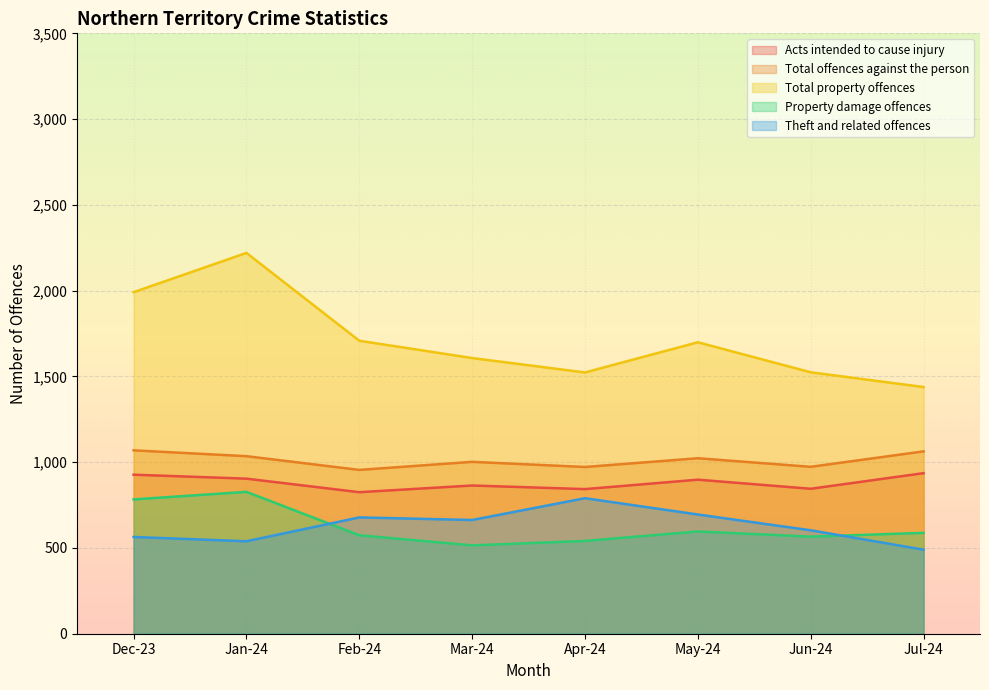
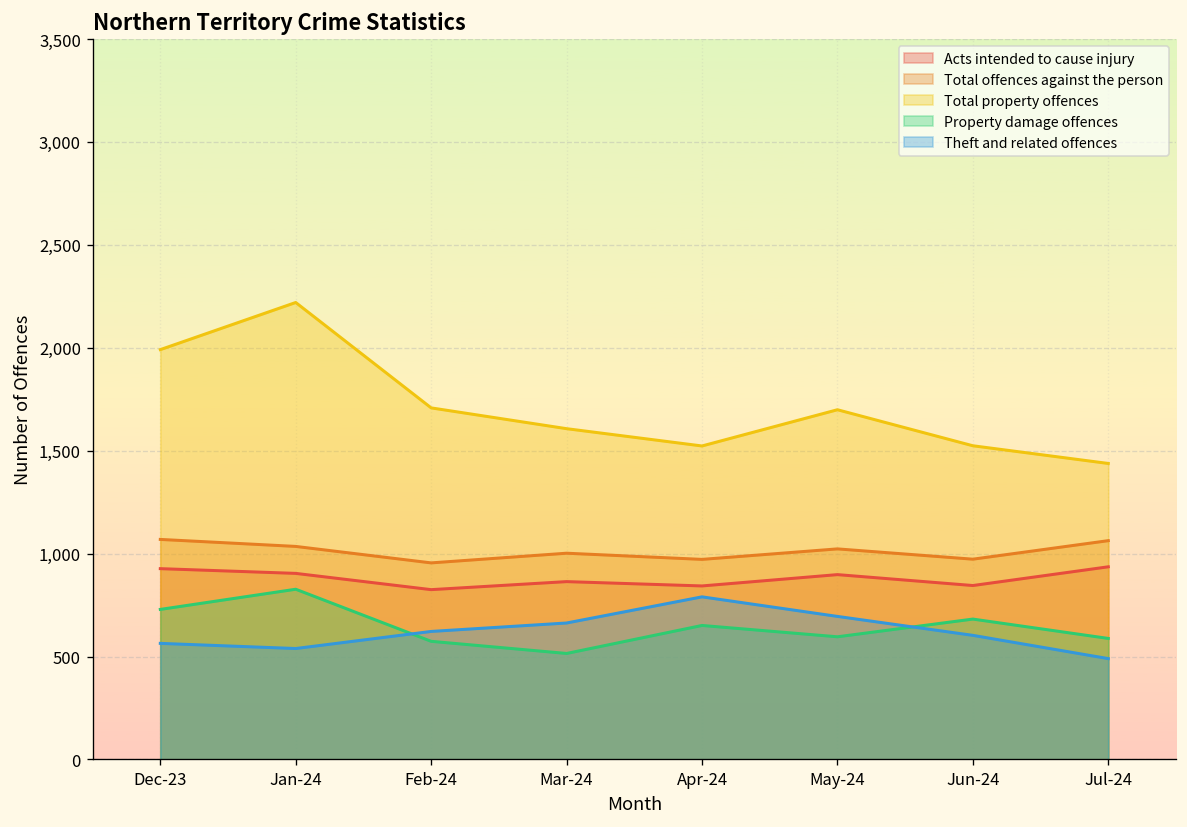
Property damage offences, Dec-23: 780 -> 730
Theft and related offences, Feb-24: 680 -> 620
Property damage offences, Apr-24: 540 -> 650
Property damage offences, Jun-24: 570 -> 680
